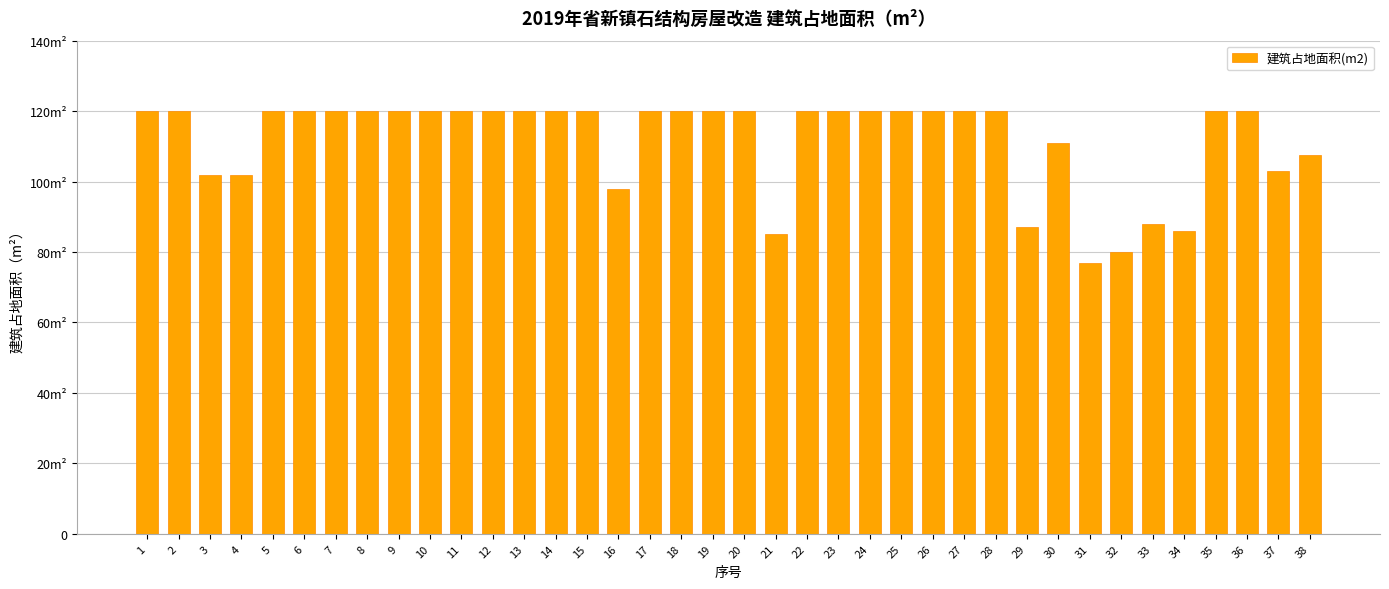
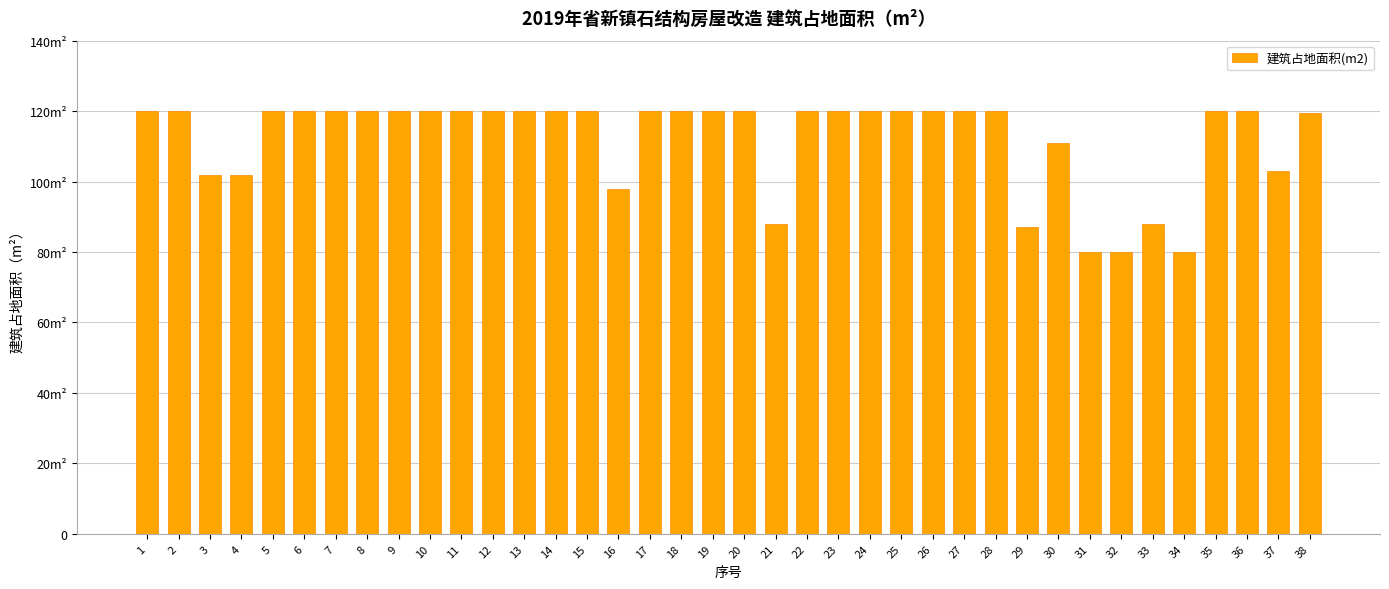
21: 85m² -> 88m²
31: 77m² -> 80m²
34: 86m² -> 80m²
38: 107m² -> 119m²
